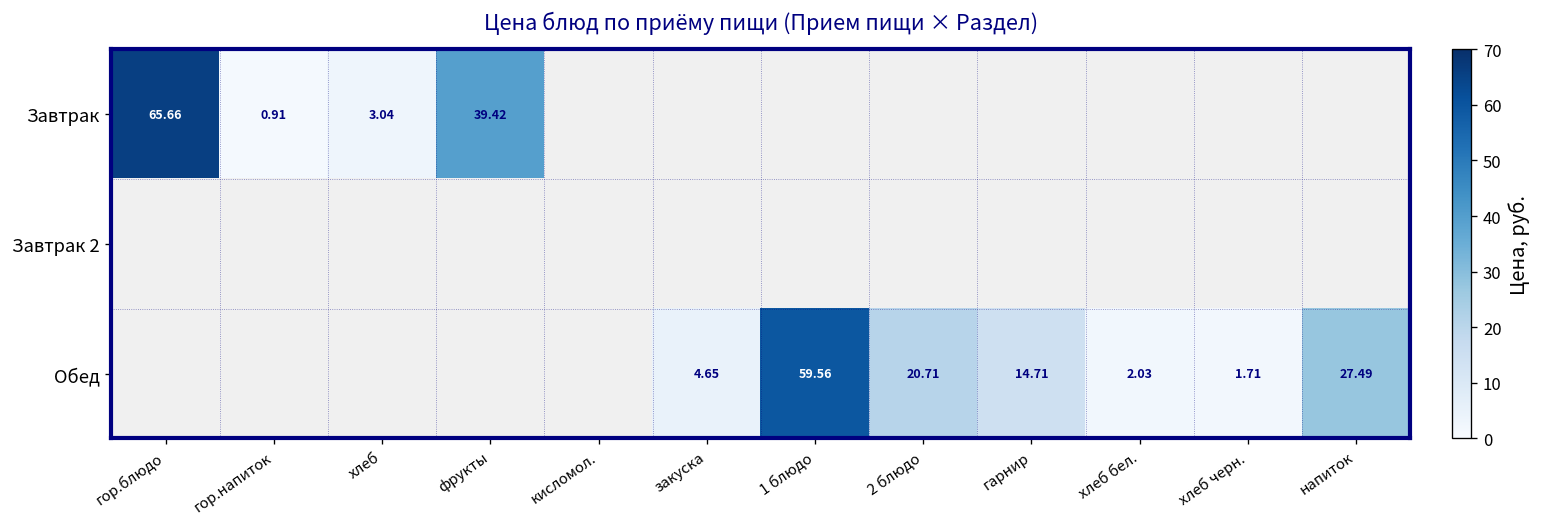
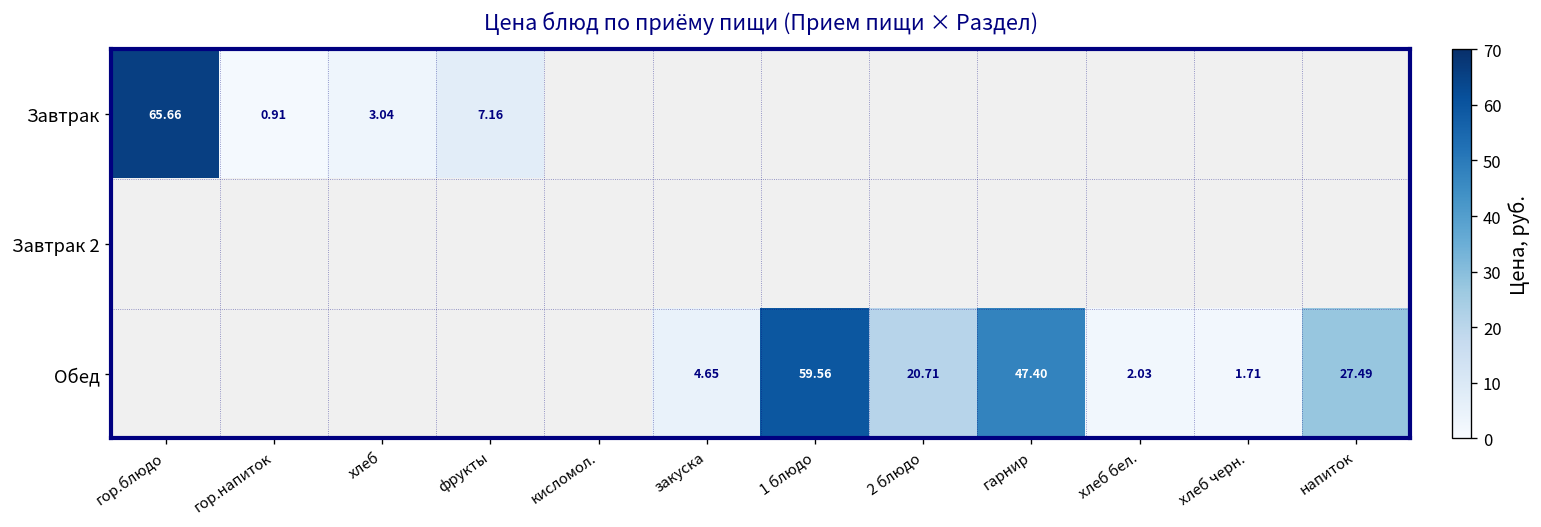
Завтрак, фрукты: 39.42 -> 7.16
Обед, гарнир: 14.71 -> 47.40
